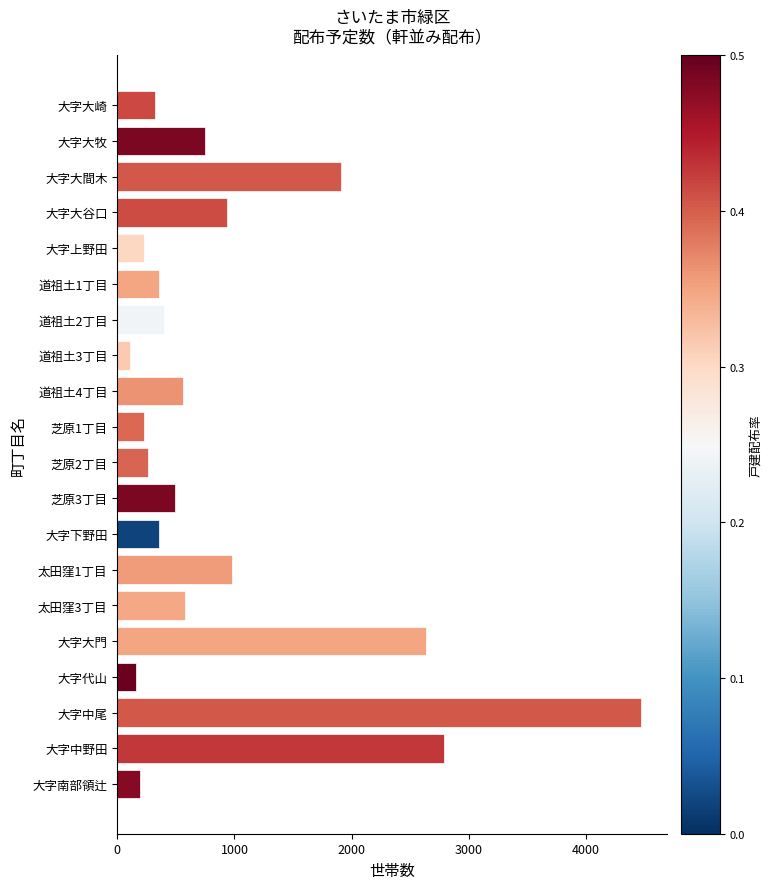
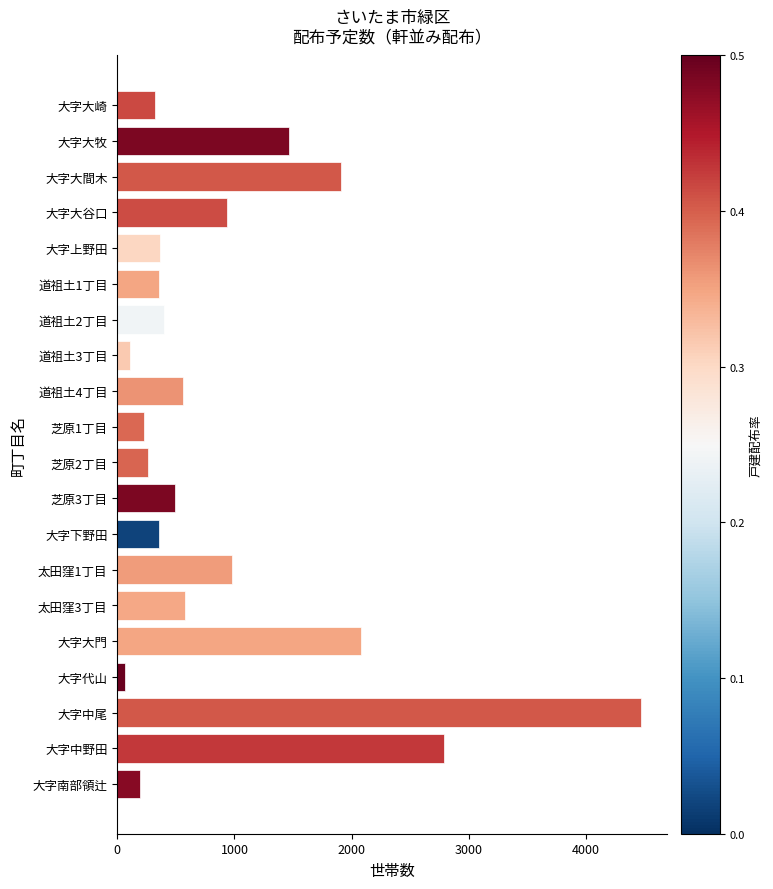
大字大牧: 750 -> 1470
大字上野田: 230 -> 370
大字大門: 2630 -> 2080
大字代山: 160 -> 70
